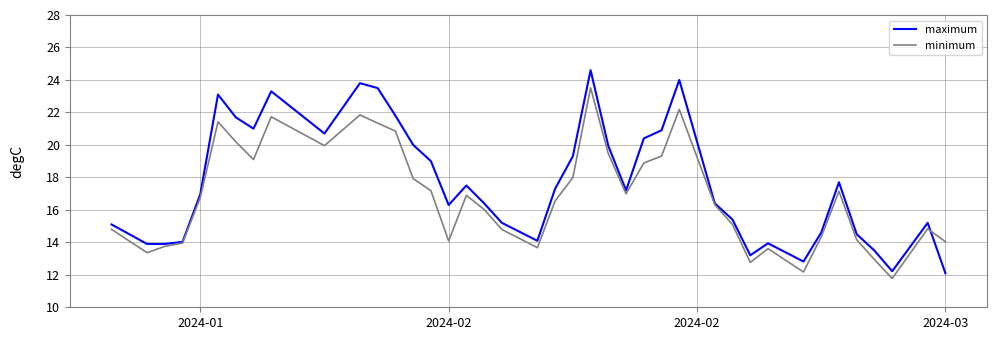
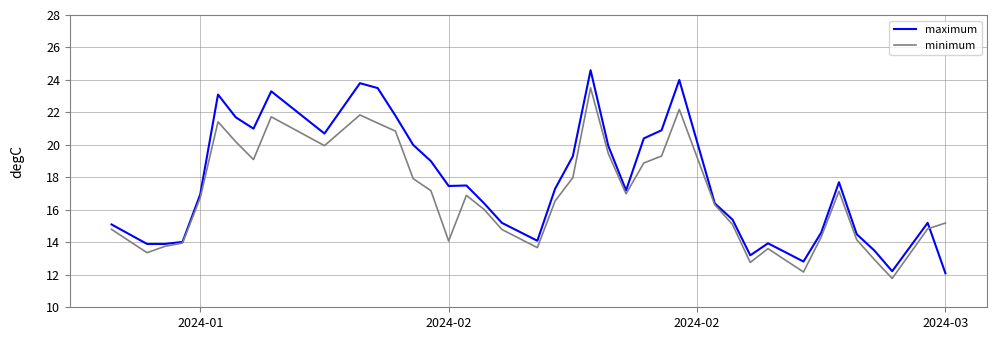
maximum, 2024-02: 16.3 -> 17.5
minimum, 2024-03: 14.0 -> 15.2
